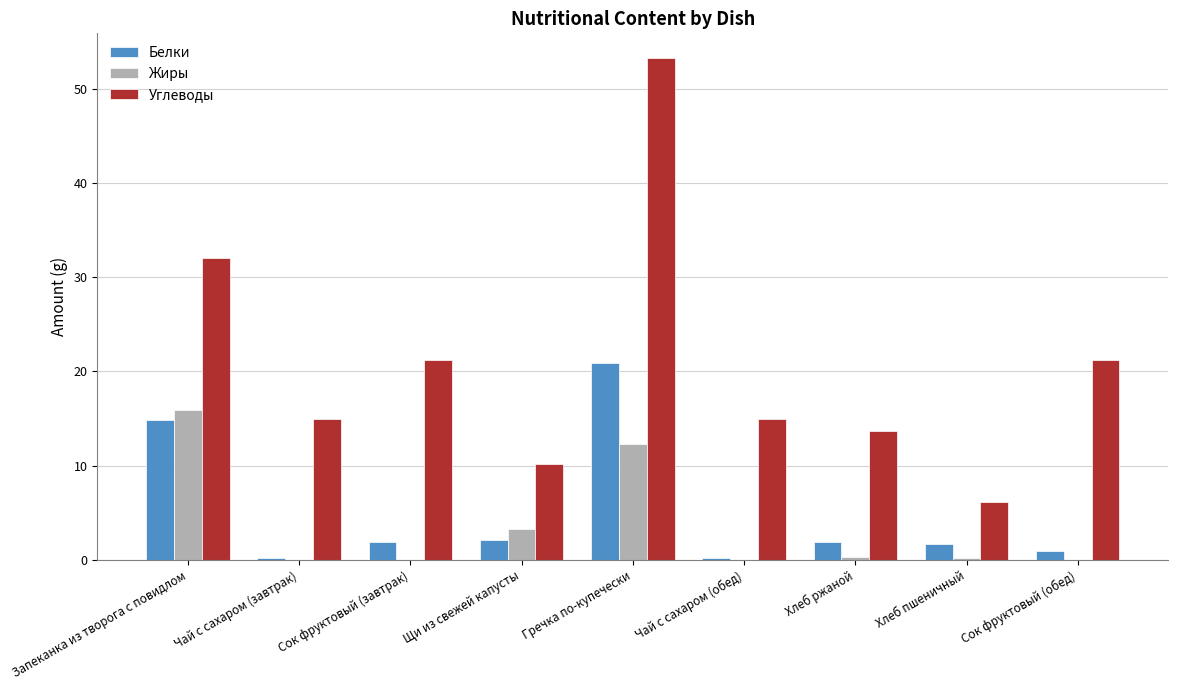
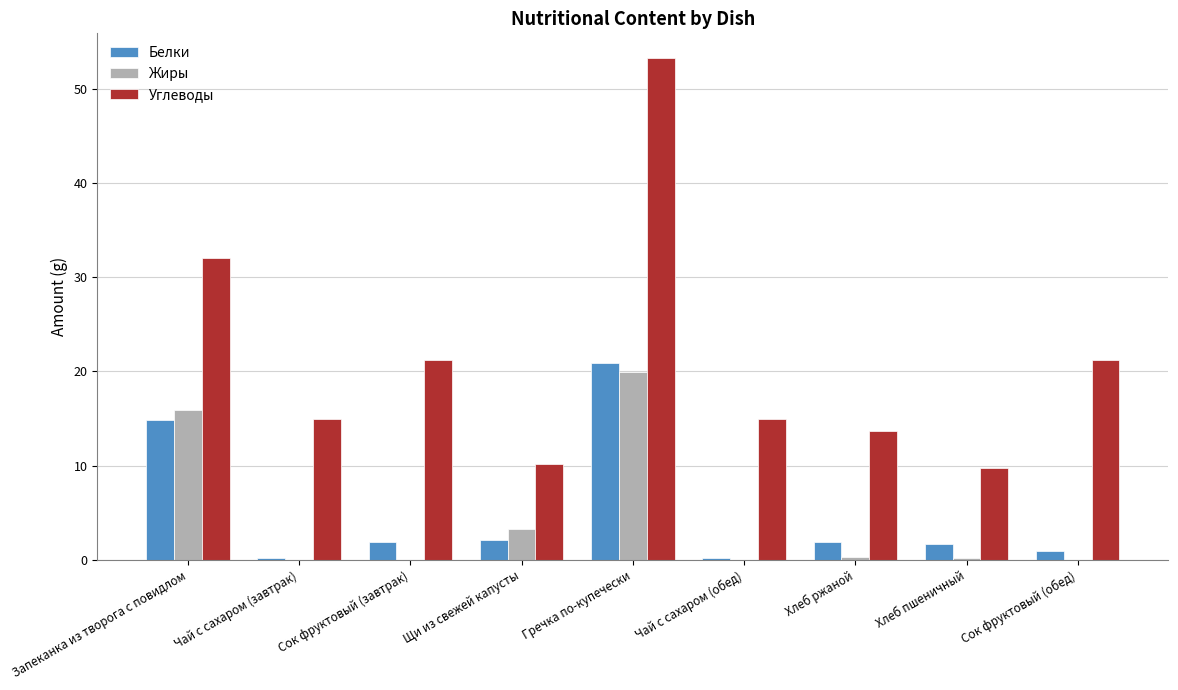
Жиры, Гречка по-купечески: 12 -> 20
Углеводы, Хлеб пшеничный: 6 -> 10
